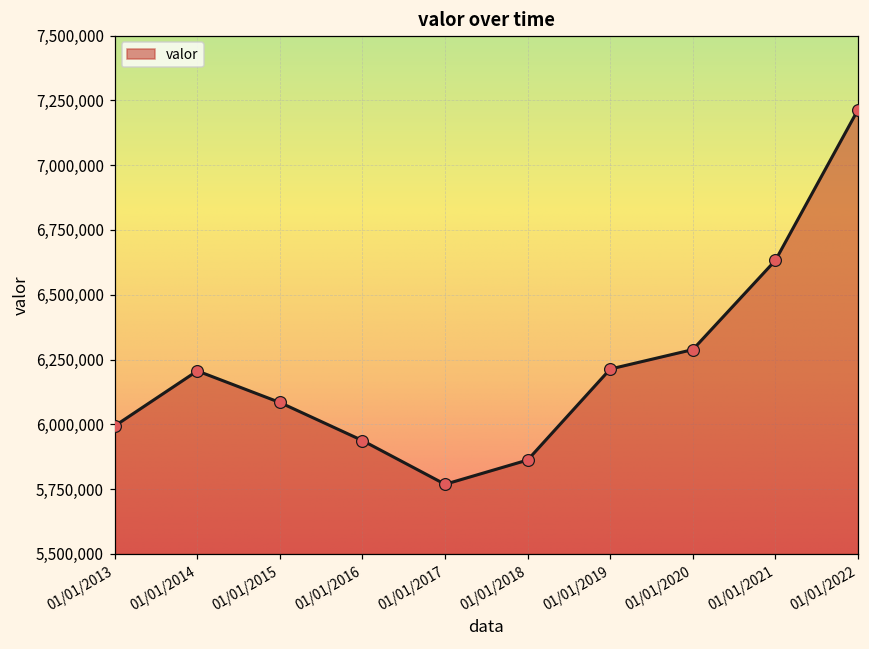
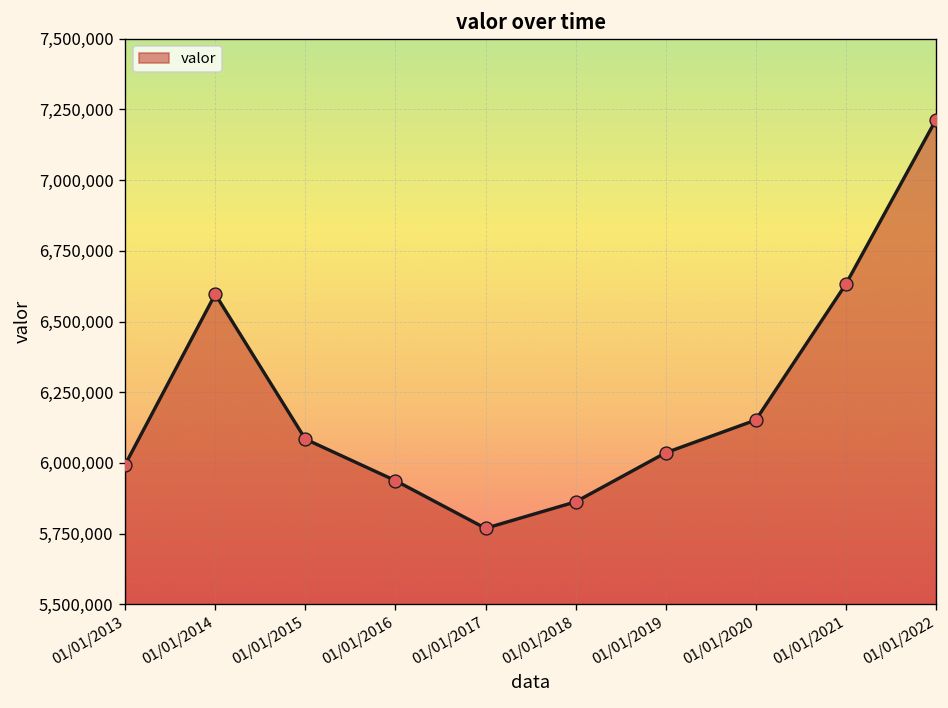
01/01/2014: 6,210,000 -> 6,600,000
01/01/2019: 6,210,000 -> 6,040,000
01/01/2020: 6,290,000 -> 6,150,000
